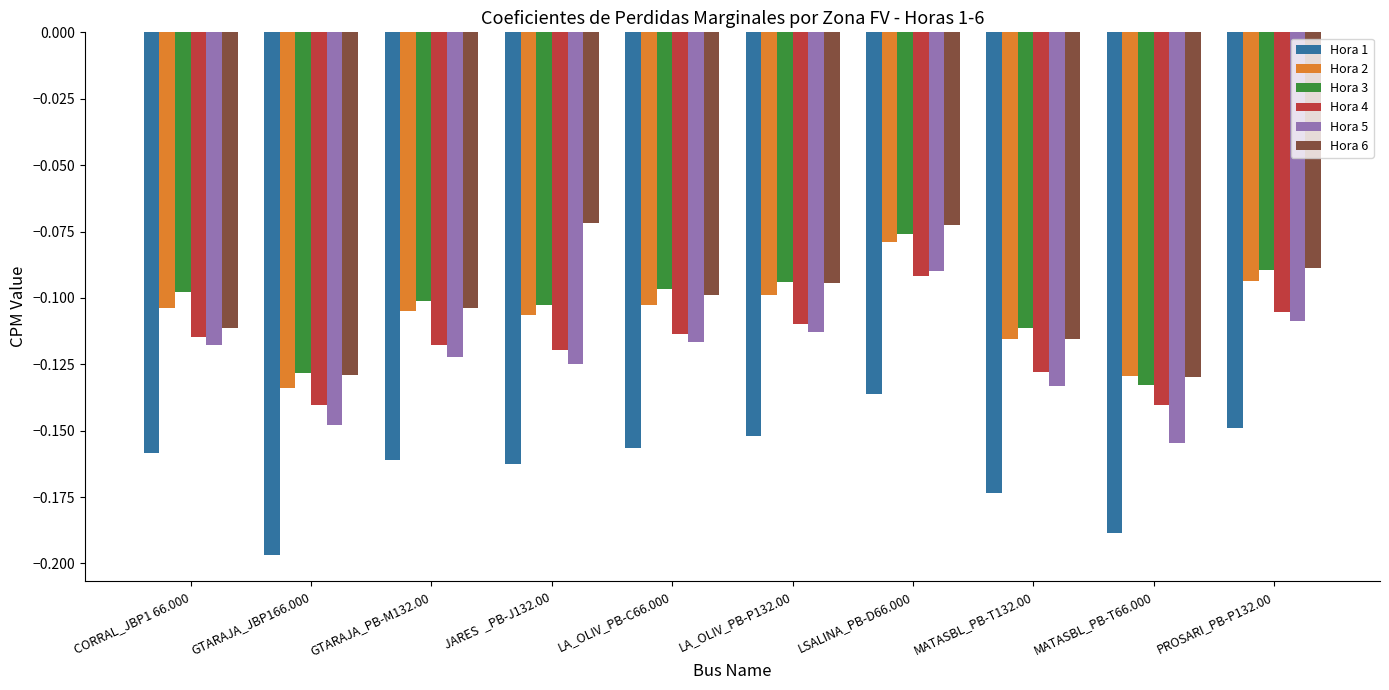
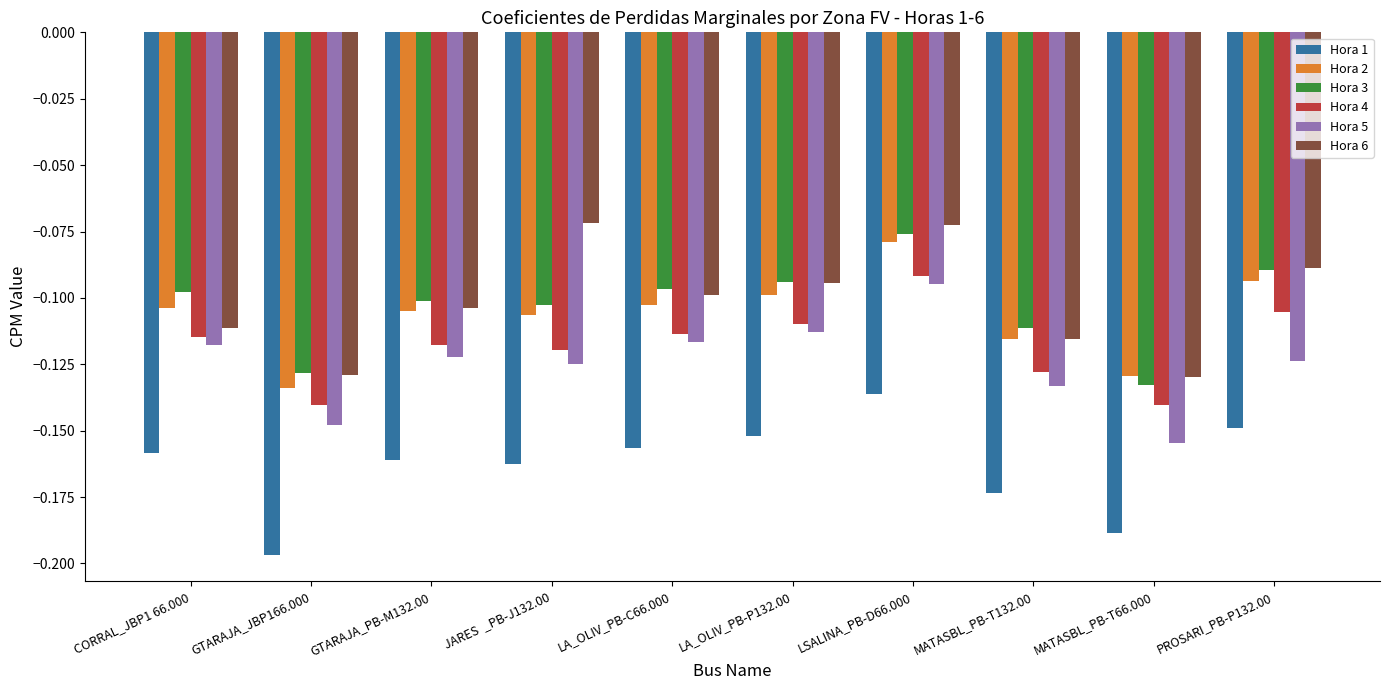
Hora 5, LSALINA_PB-D66.000: -0.090 -> -0.095
Hora 5, PROSARI_PB-P132.00: -0.109 -> -0.124
